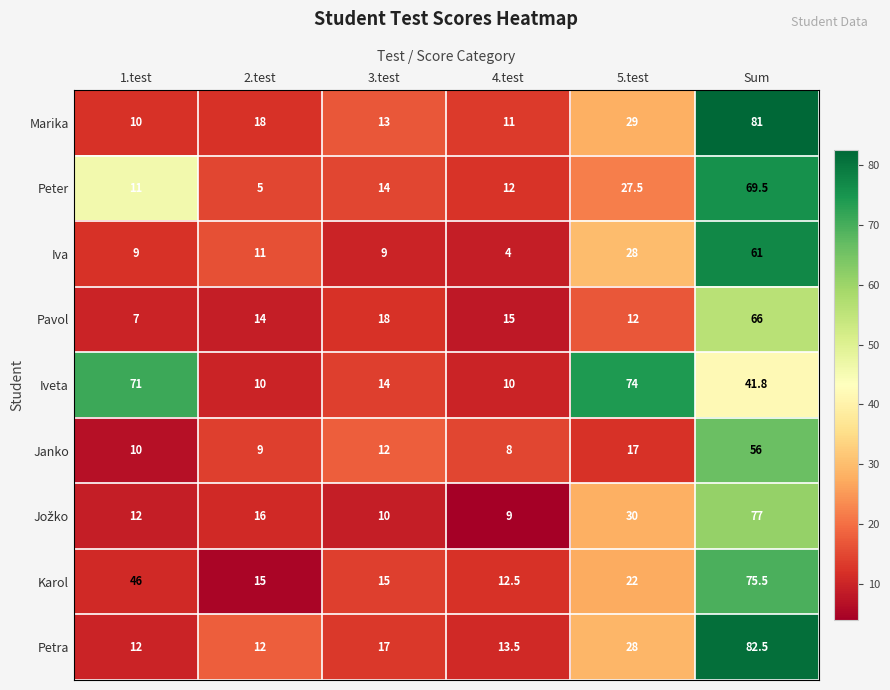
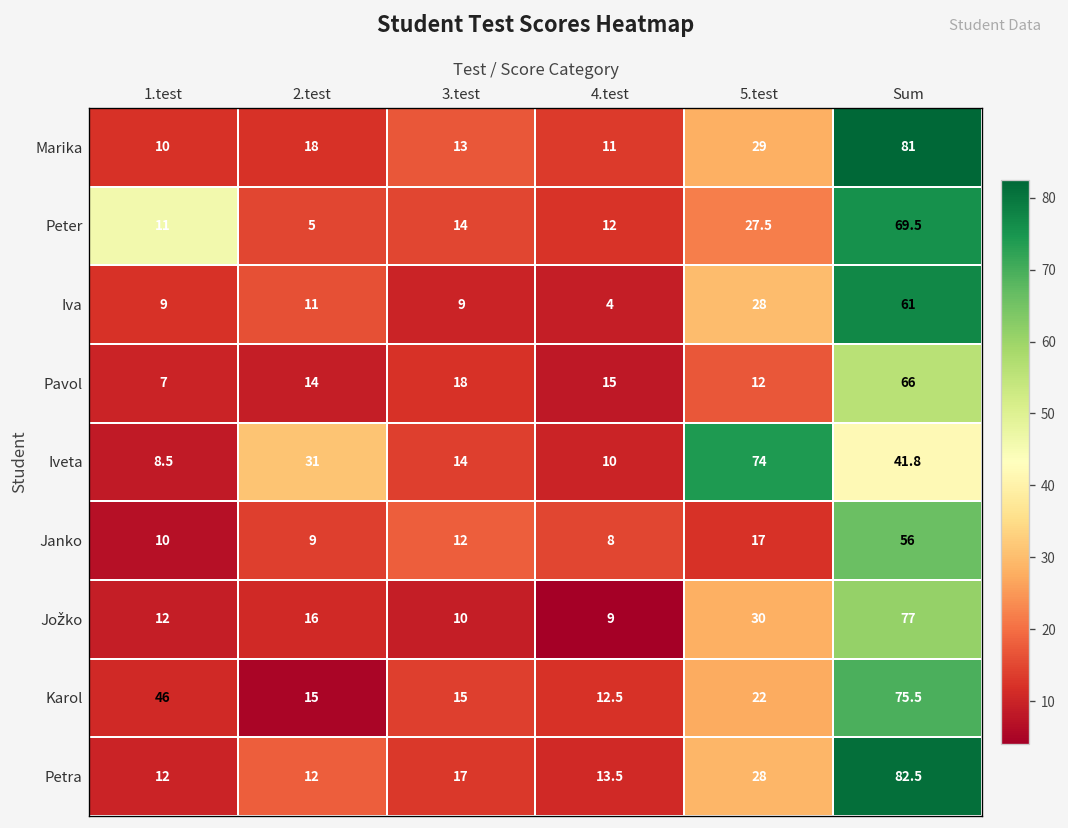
Iveta, 1.test: 71 -> 8.5
Iveta, 2.test: 10 -> 31
